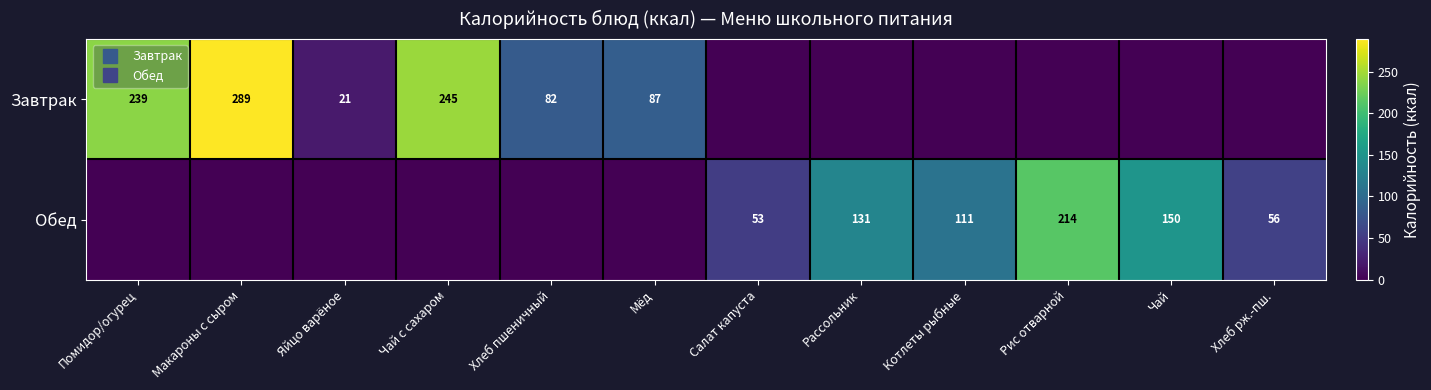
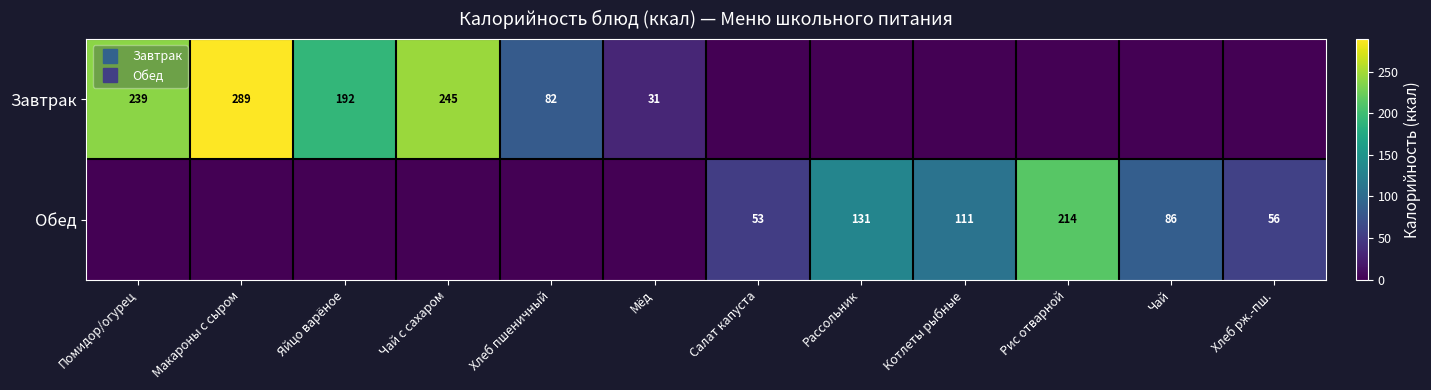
Завтрак, Яйцо варёное: 21 -> 192
Завтрак, Мёд: 87 -> 31
Обед, Чай: 150 -> 86
